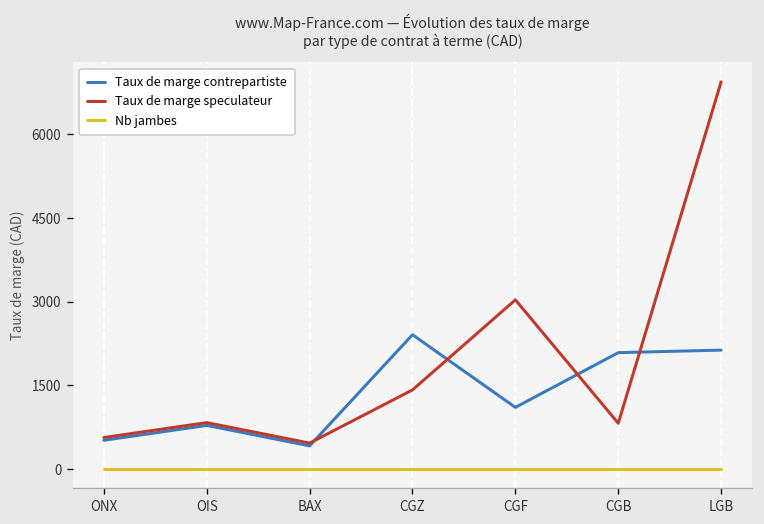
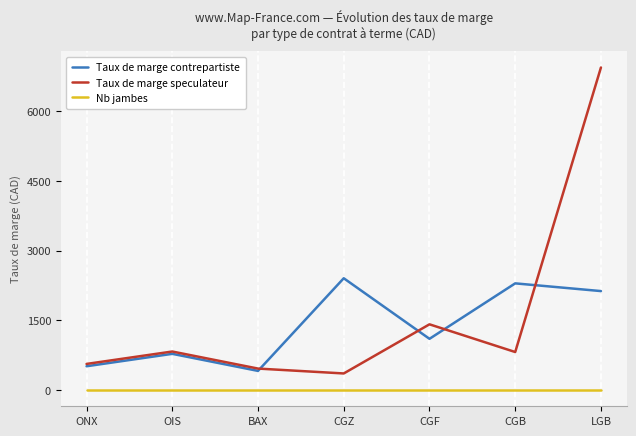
Taux de marge speculateur, CGZ: 1400 -> 400
Taux de marge speculateur, CGF: 3000 -> 1400
Taux de marge contrepartiste, CGB: 2100 -> 2300
